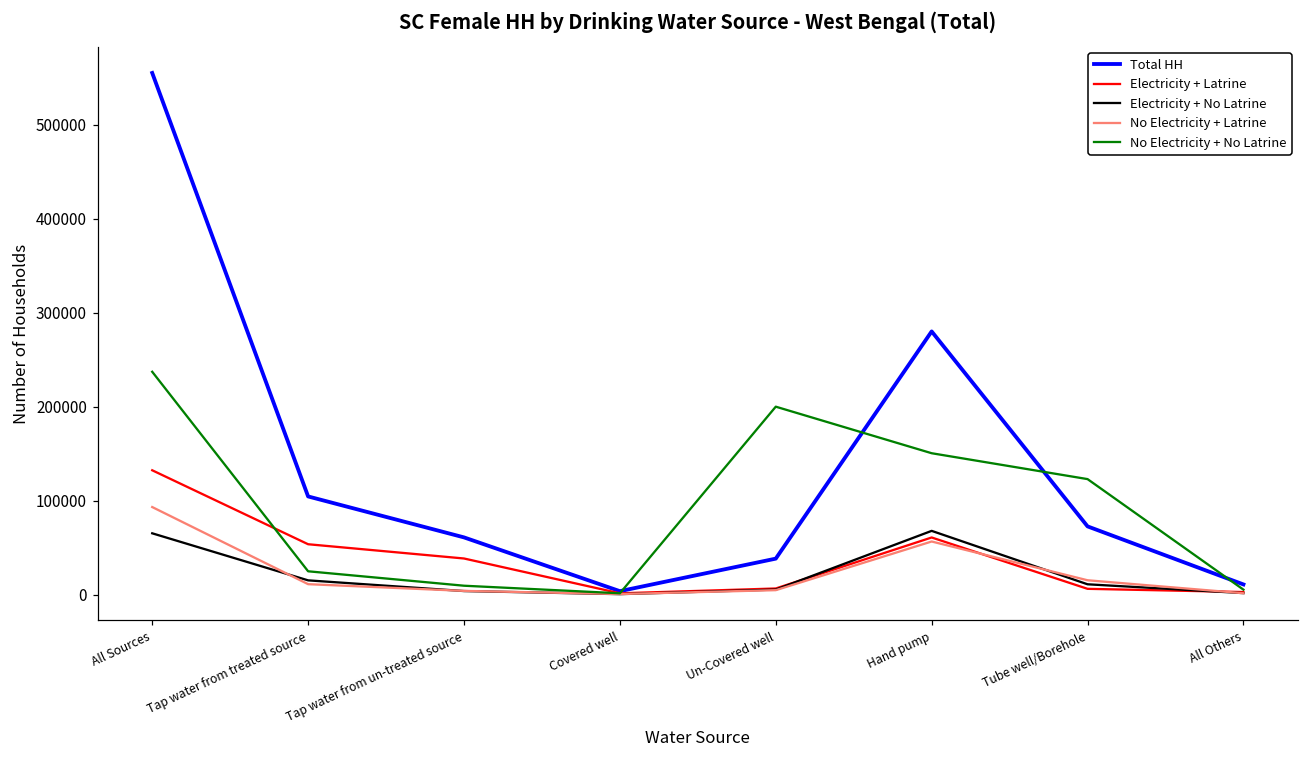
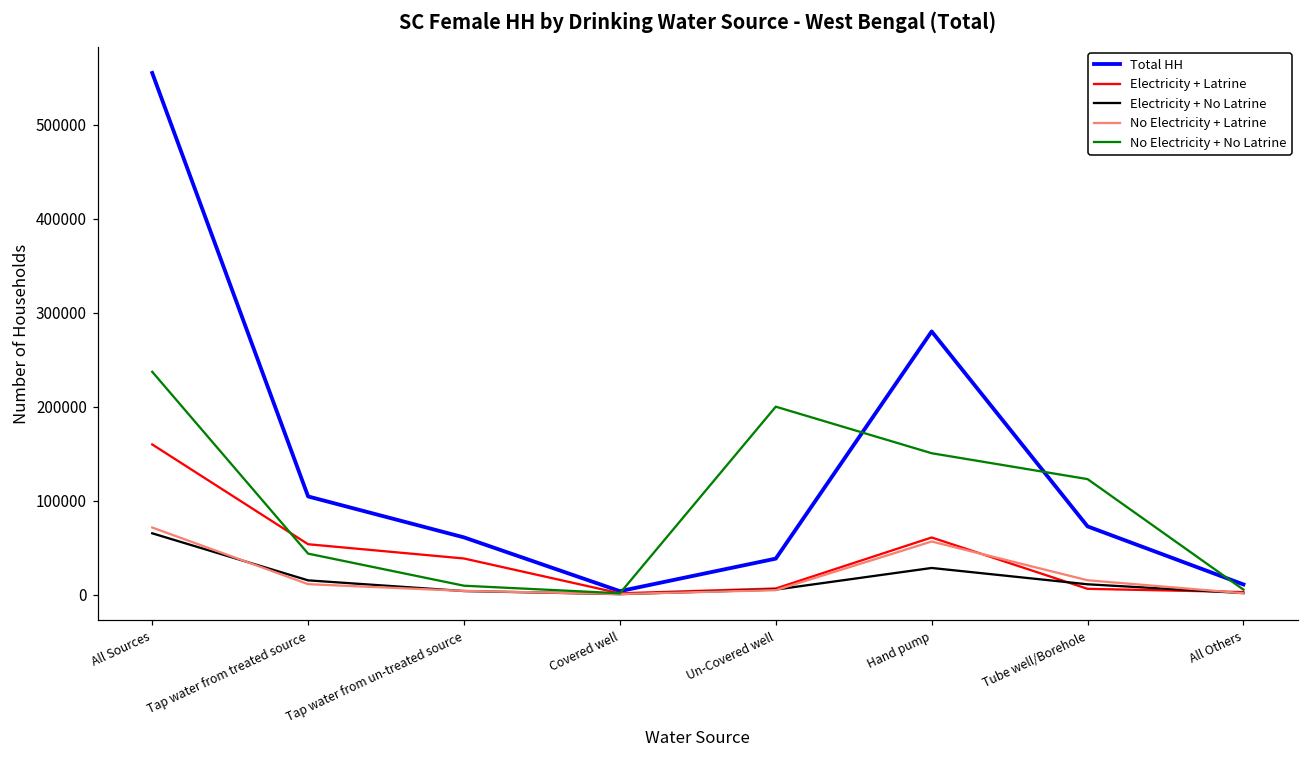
Electricity + Latrine, All Sources: 130000 -> 160000
No Electricity + Latrine, All Sources: 90000 -> 70000
No Electricity + No Latrine, Tap water from treated source: 20000 -> 40000
Electricity + No Latrine, Hand pump: 70000 -> 30000
